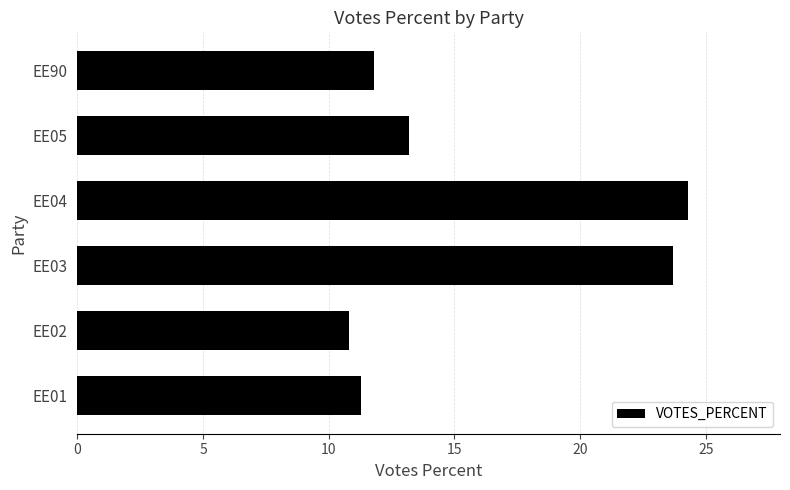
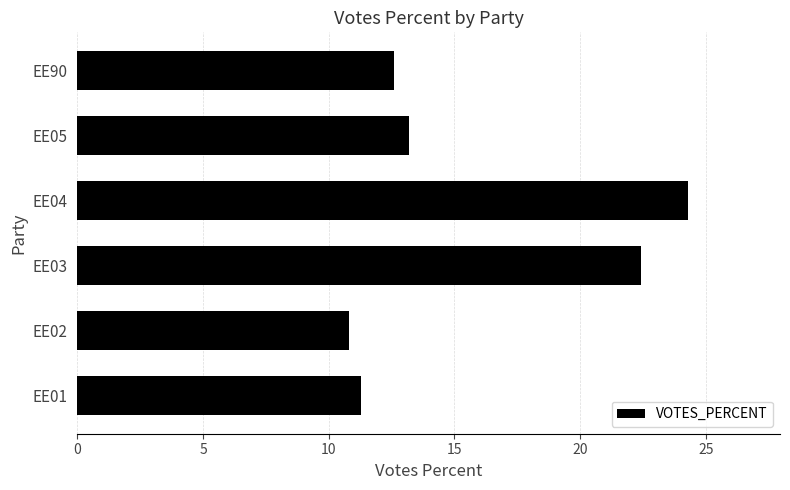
EE90: 11.8 -> 12.6
EE03: 23.7 -> 22.4
